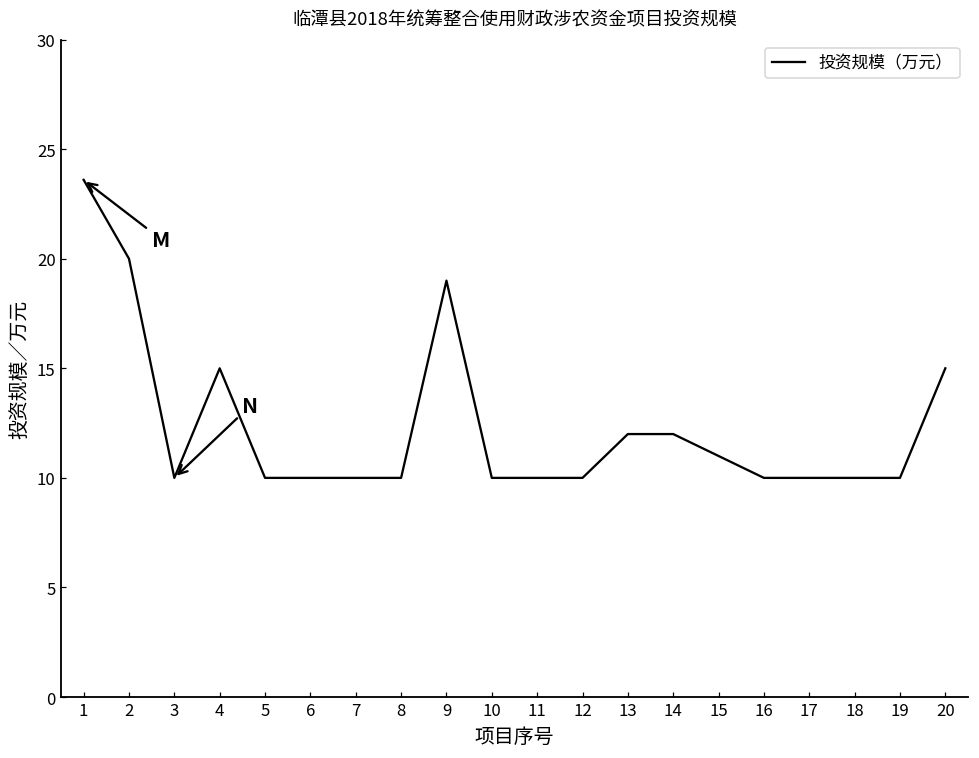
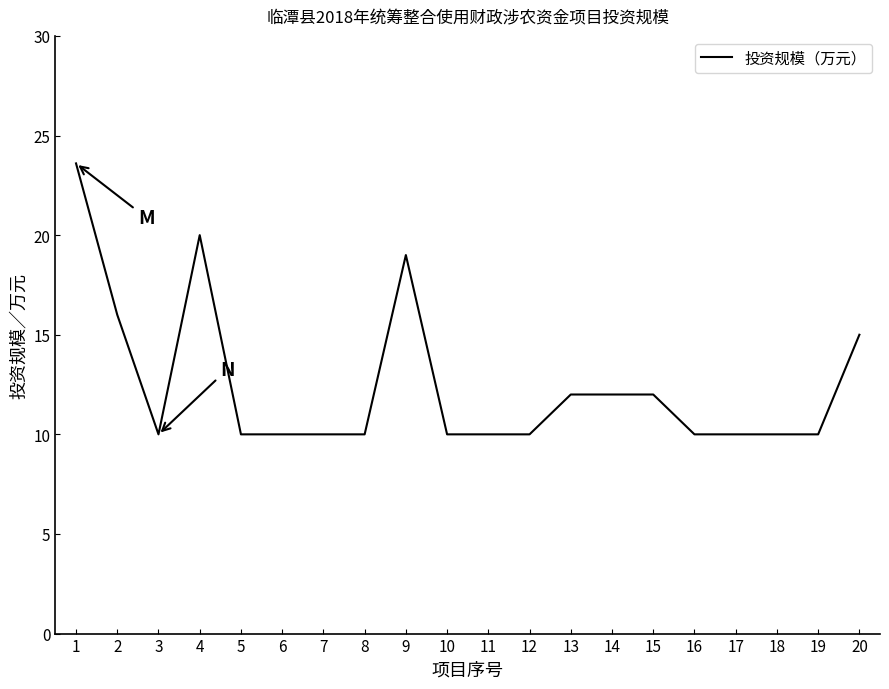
2: 20 -> 16
4: 15 -> 20
15: 11 -> 12
